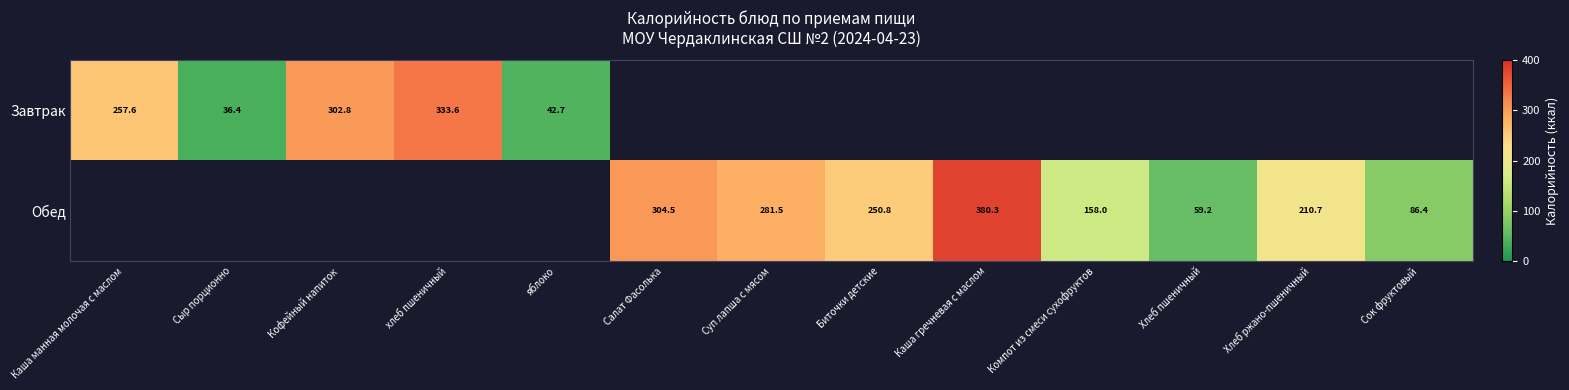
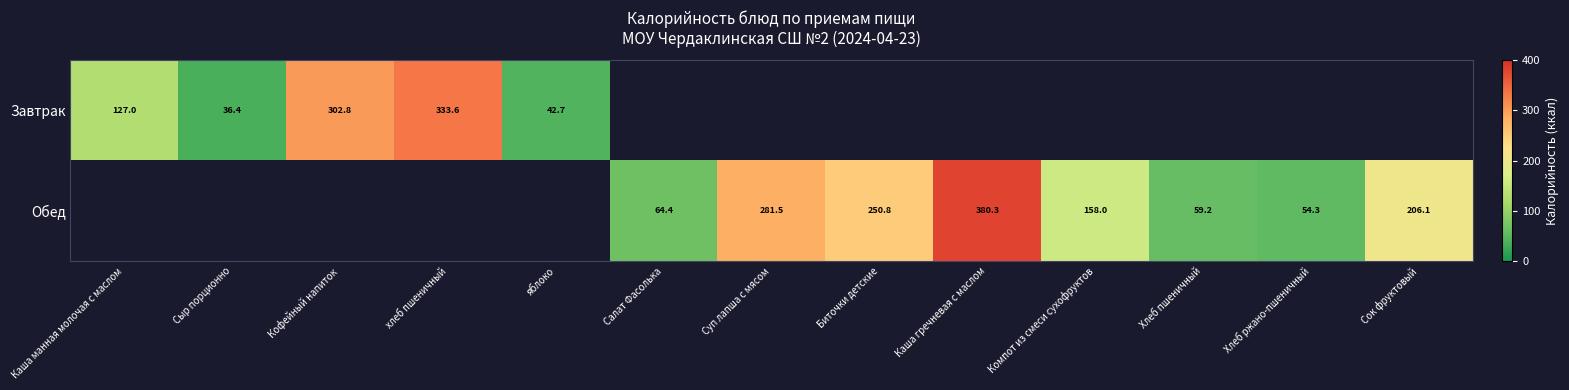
Завтрак, Каша манная молочая с маслом: 257.6 -> 127.0
Обед, Салат Фасолька: 304.5 -> 64.4
Обед, Хлеб ржано-пшеничный: 210.7 -> 54.3
Обед, Сок фруктовый: 86.4 -> 206.1
